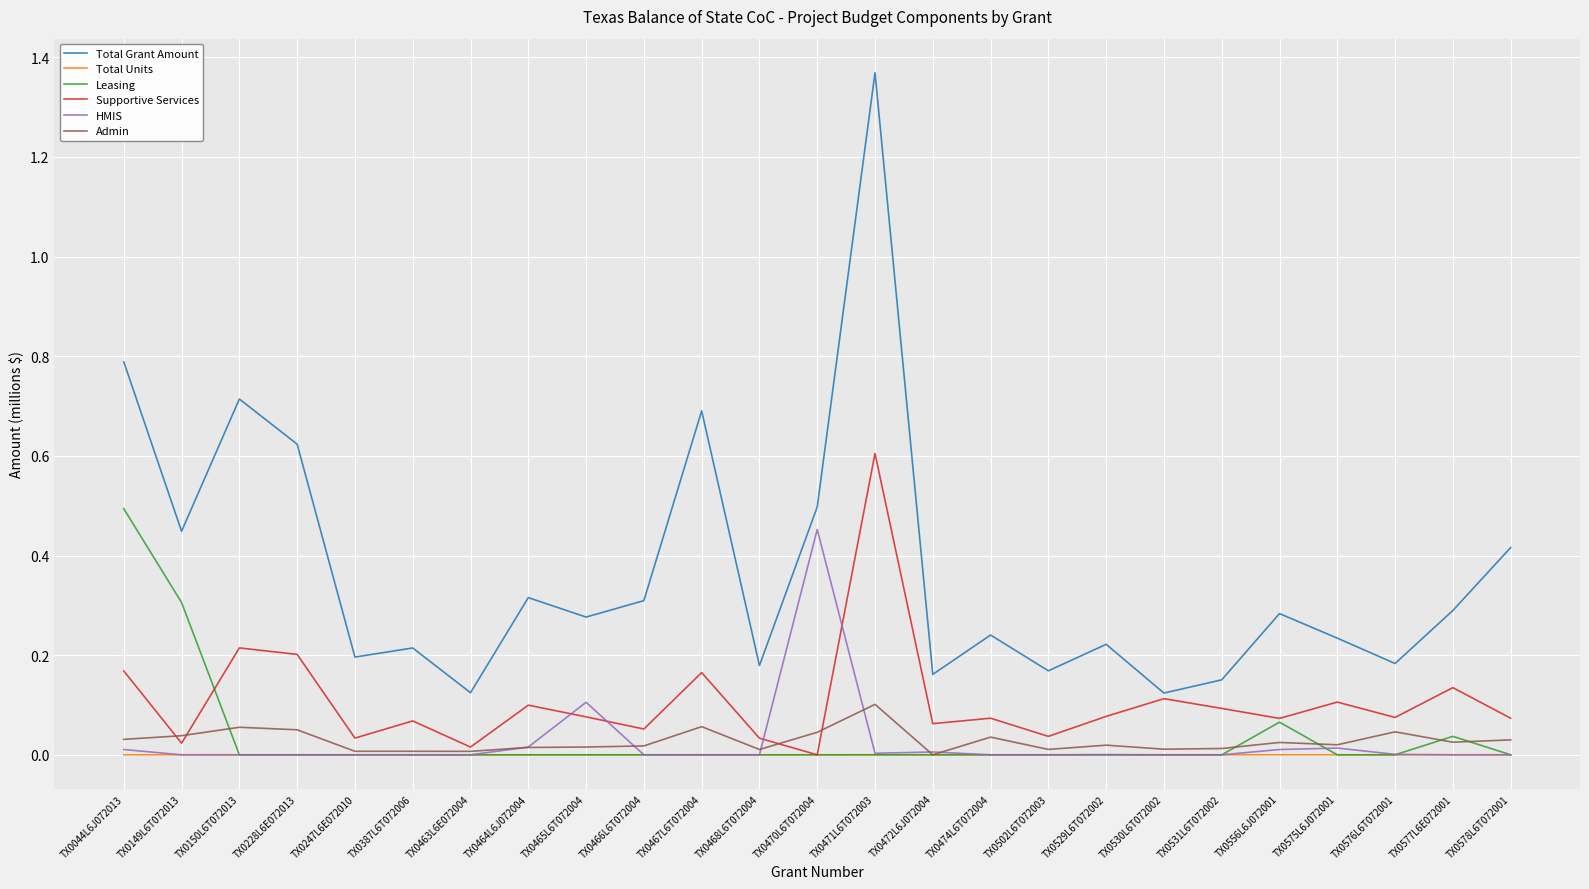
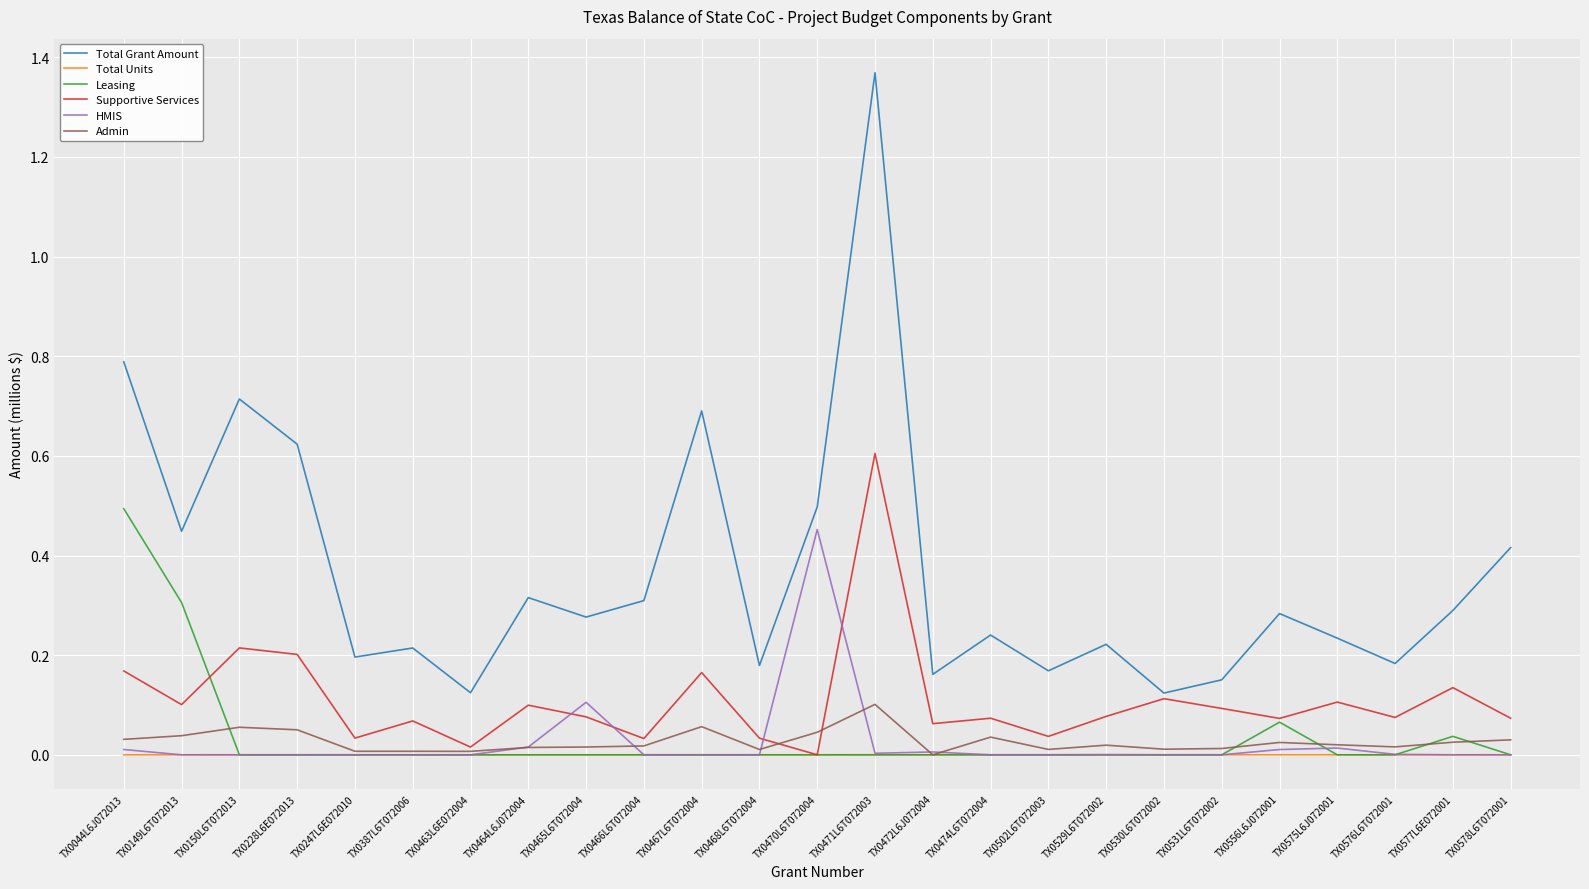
Supportive Services, TX0149L6T072013: 0.02 -> 0.10
Supportive Services, TX0466L6T072004: 0.05 -> 0.03
Admin, TX0576L6T072001: 0.05 -> 0.02
